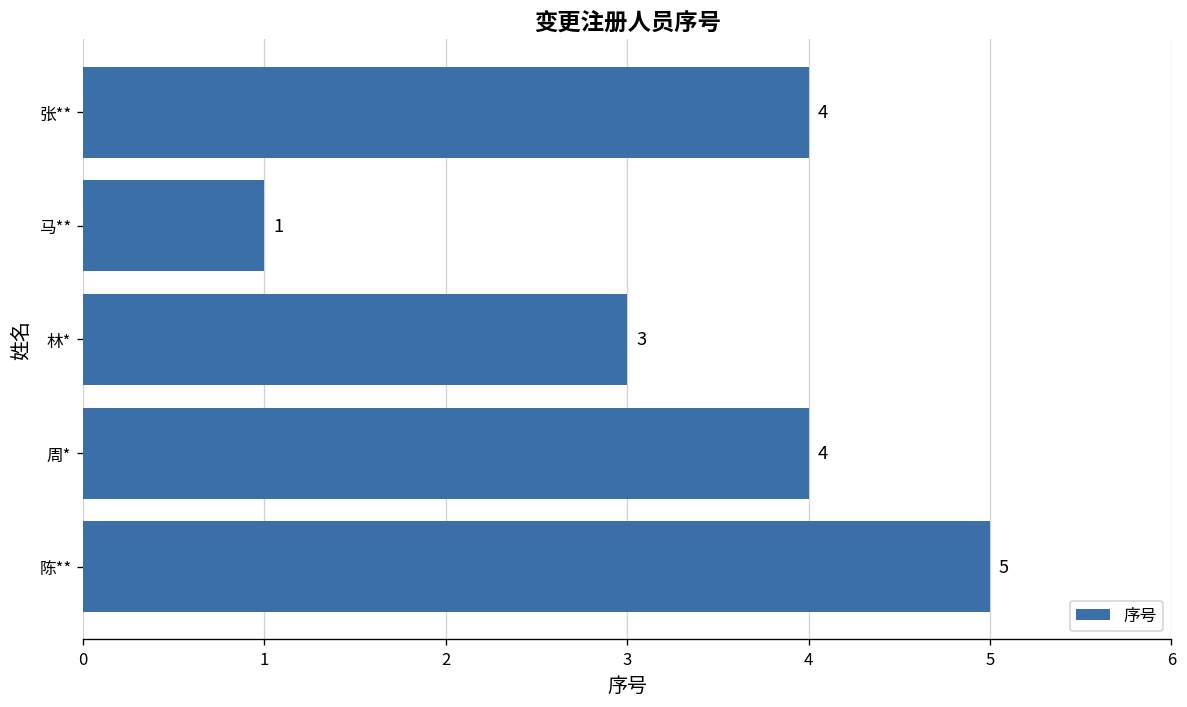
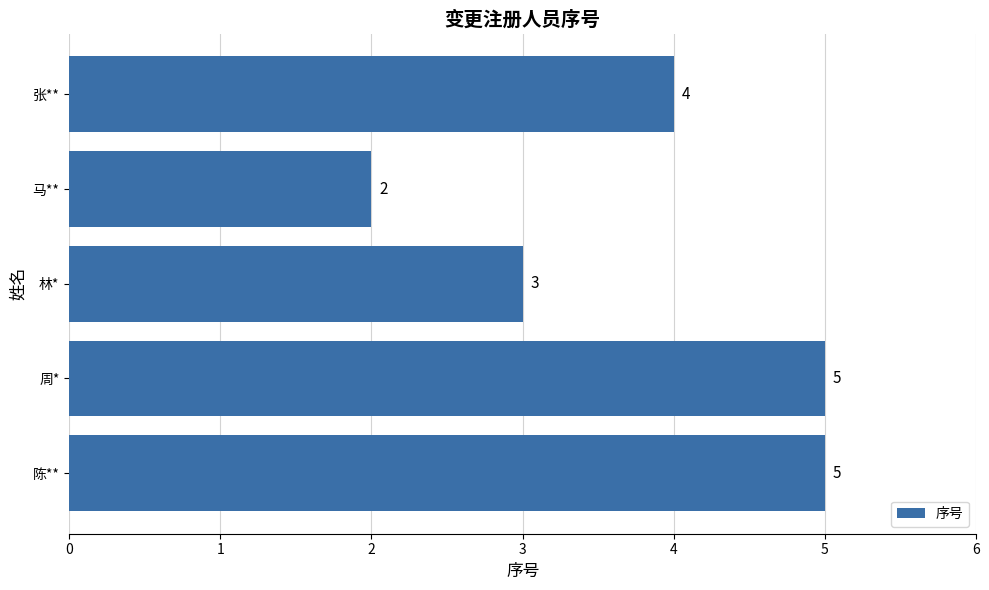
马**: 1 -> 2
周*: 4 -> 5
